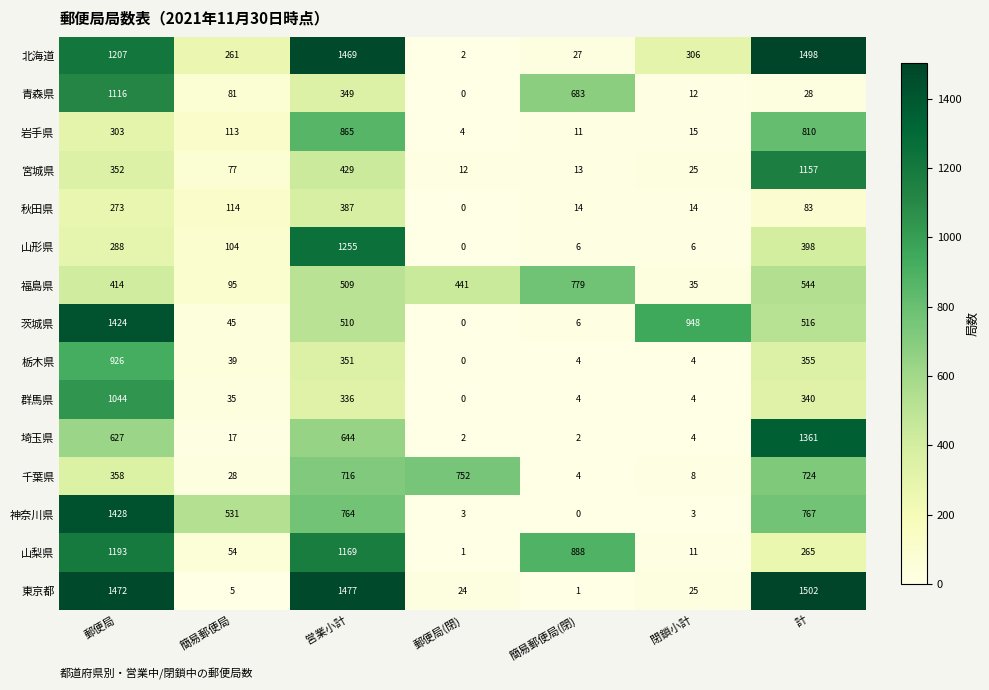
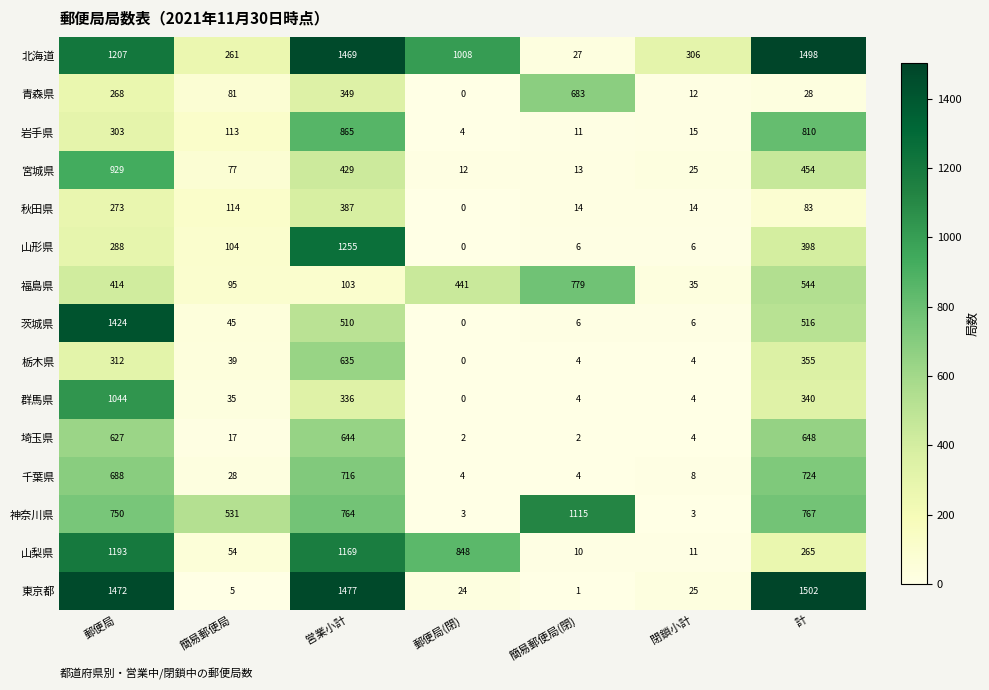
北海道, 郵便局(閉): 2 -> 1008
青森県, 郵便局: 1116 -> 268
宮城県, 郵便局: 352 -> 929
宮城県, 計: 1157 -> 454
福島県, 営業小計: 509 -> 103
茨城県, 閉鎖小計: 948 -> 6
栃木県, 郵便局: 926 -> 312
栃木県, 営業小計: 351 -> 635
埼玉県, 計: 1361 -> 648
千葉県, 郵便局: 358 -> 688
千葉県, 郵便局(閉): 752 -> 4
神奈川県, 郵便局: 1428 -> 750
神奈川県, 簡易郵便局(閉): 0 -> 1115
山梨県, 郵便局(閉): 1 -> 848
山梨県, 簡易郵便局(閉): 888 -> 10
